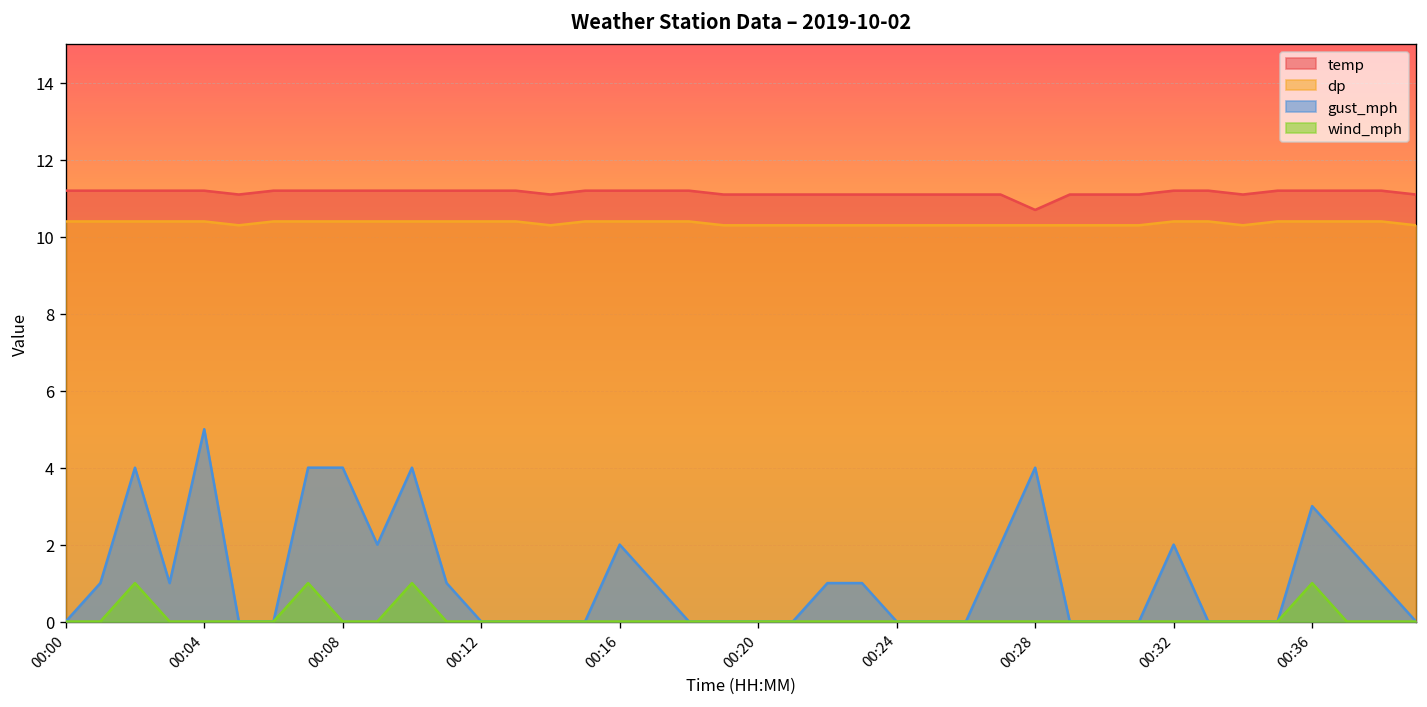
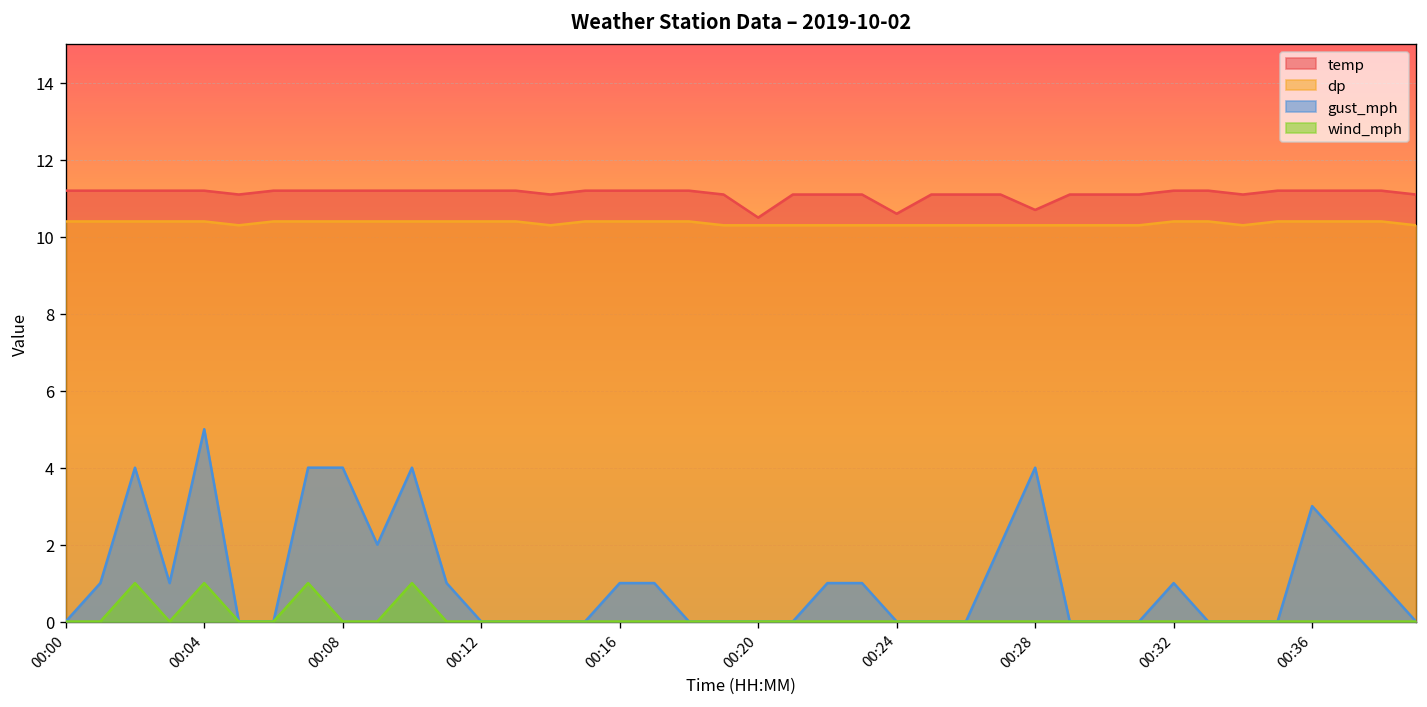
wind_mph, 00:04: 0 -> 1
gust_mph, 00:16: 2 -> 1
temp, 00:20: 11.1 -> 10.5
temp, 00:24: 11.1 -> 10.6
gust_mph, 00:32: 2 -> 1
wind_mph, 00:36: 1 -> 0
